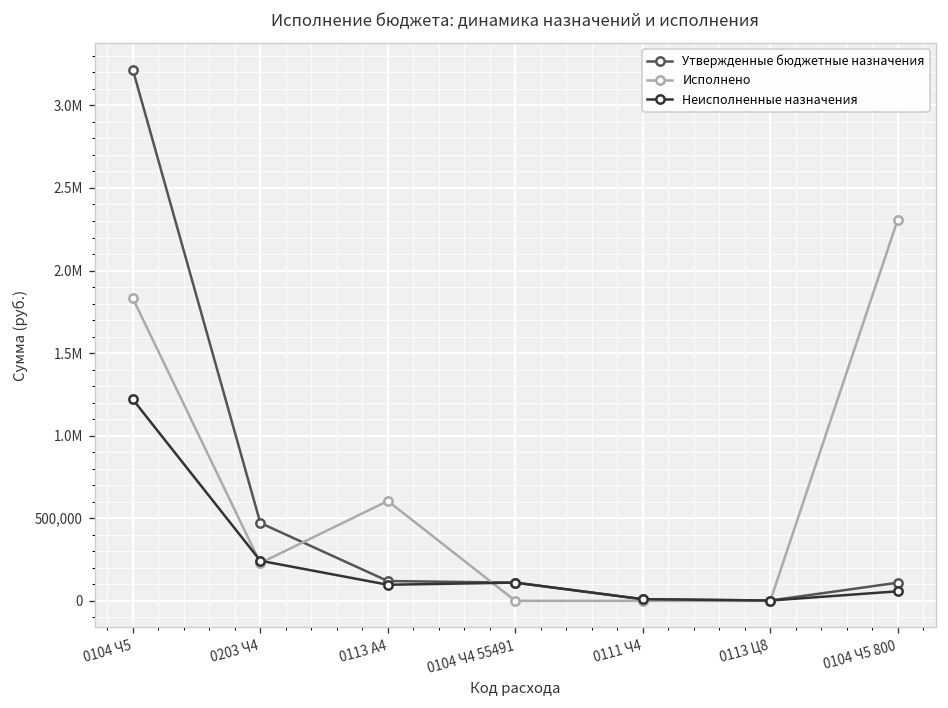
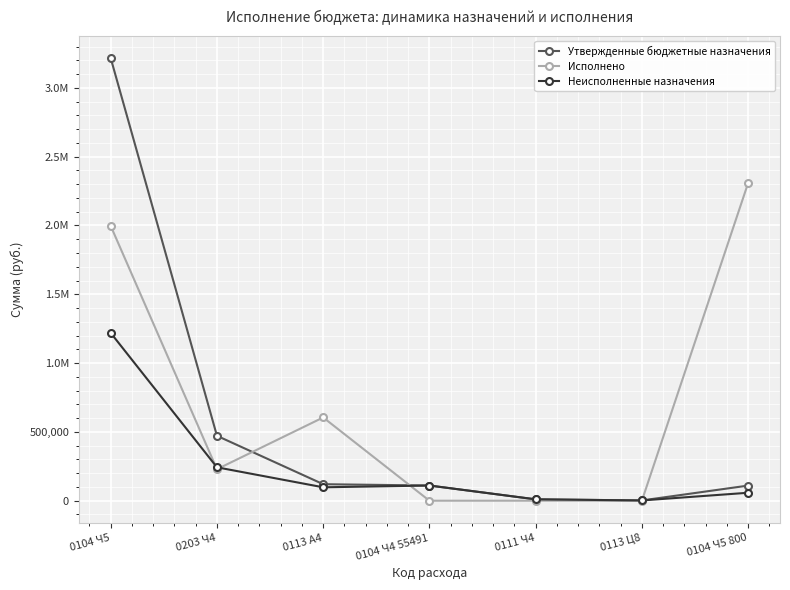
Исполнено, 0104 Ч5: 1,830,000 -> 2,000,000
